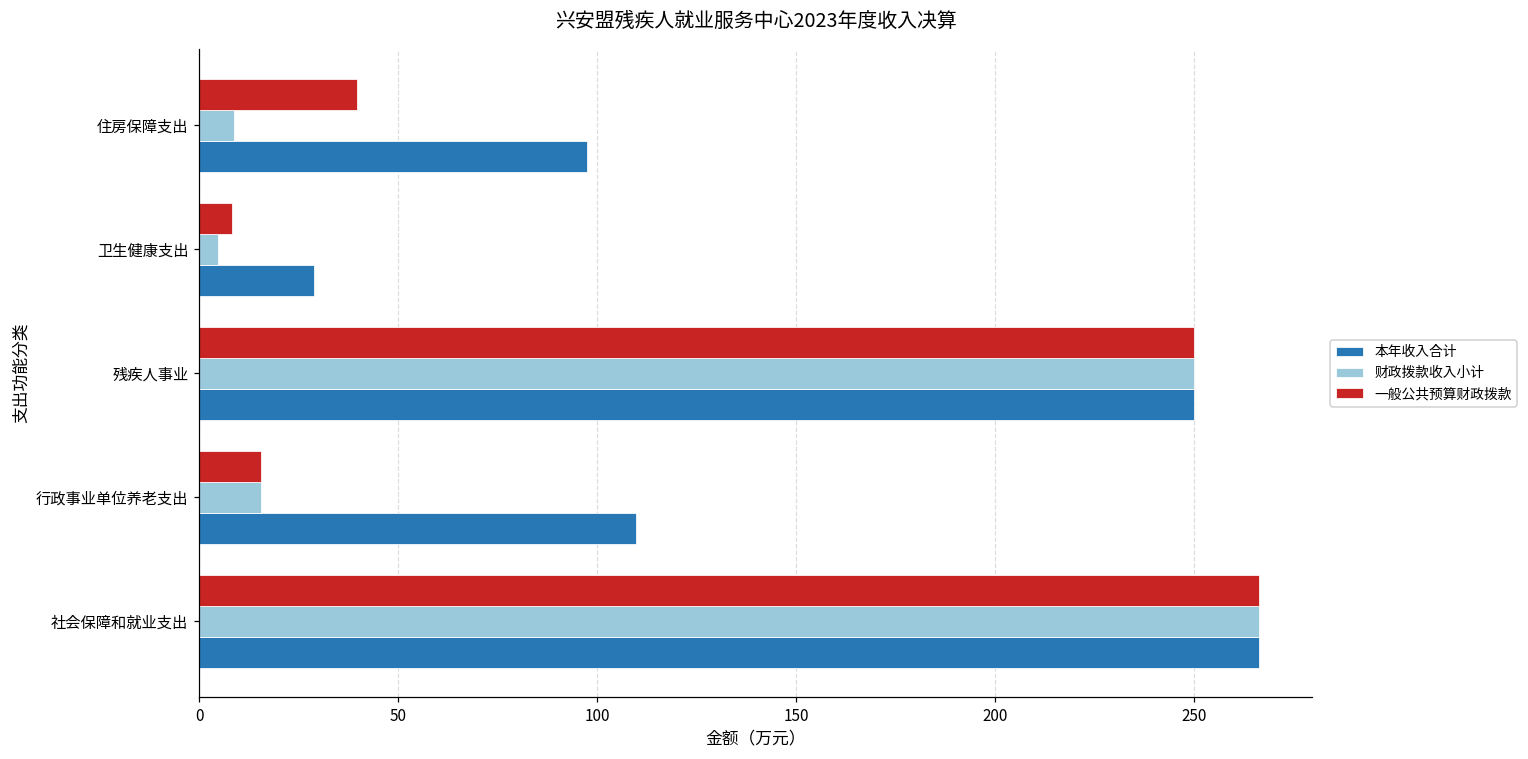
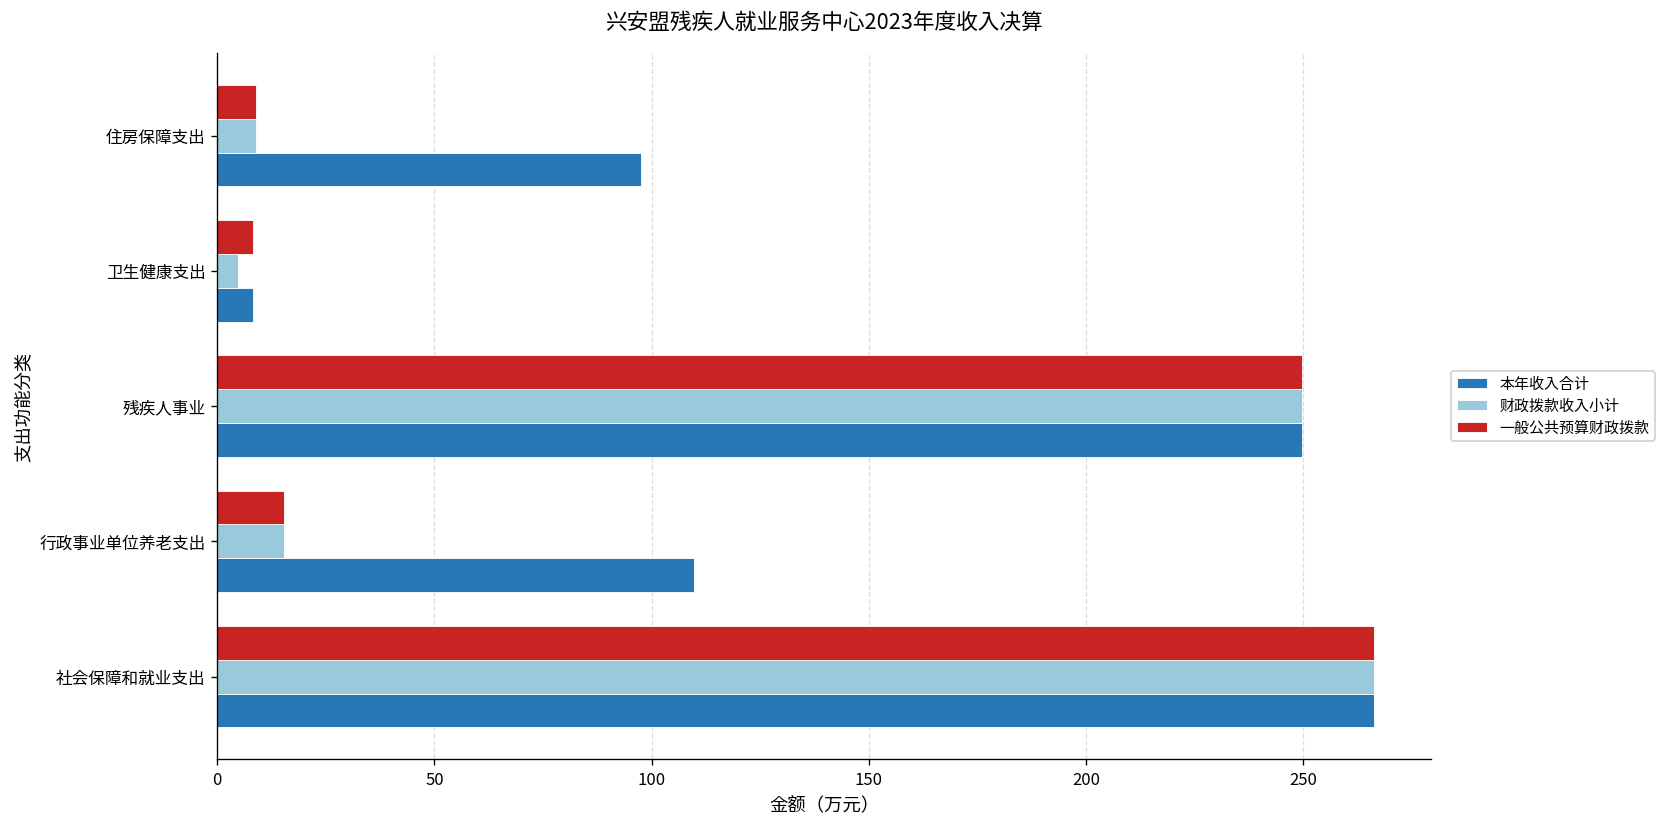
一般公共预算财政拨款, 住房保障支出: 40 -> 9
本年收入合计, 卫生健康支出: 29 -> 8
